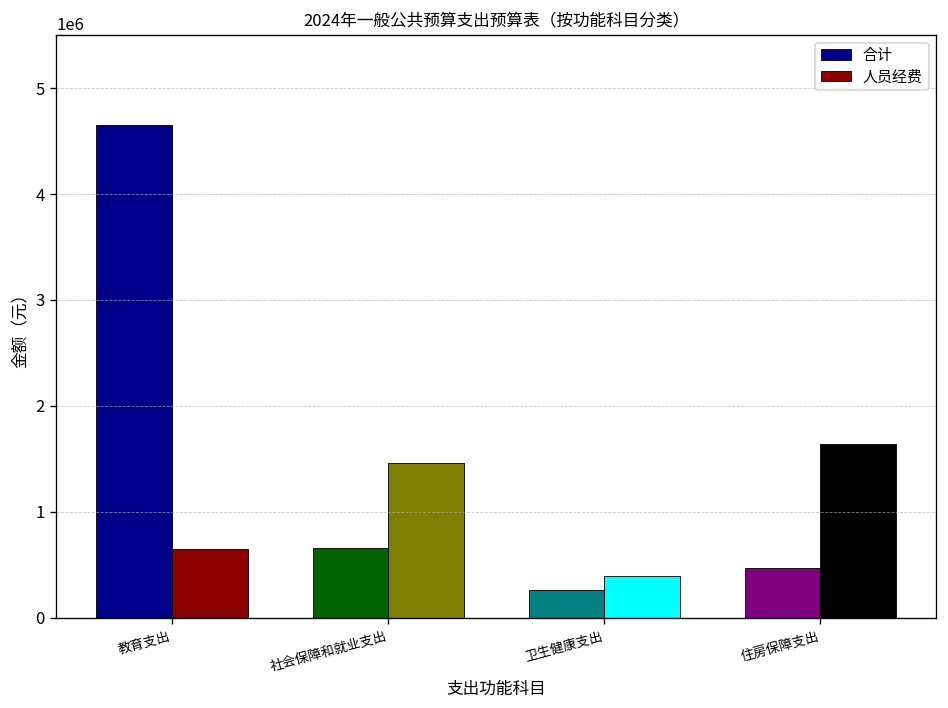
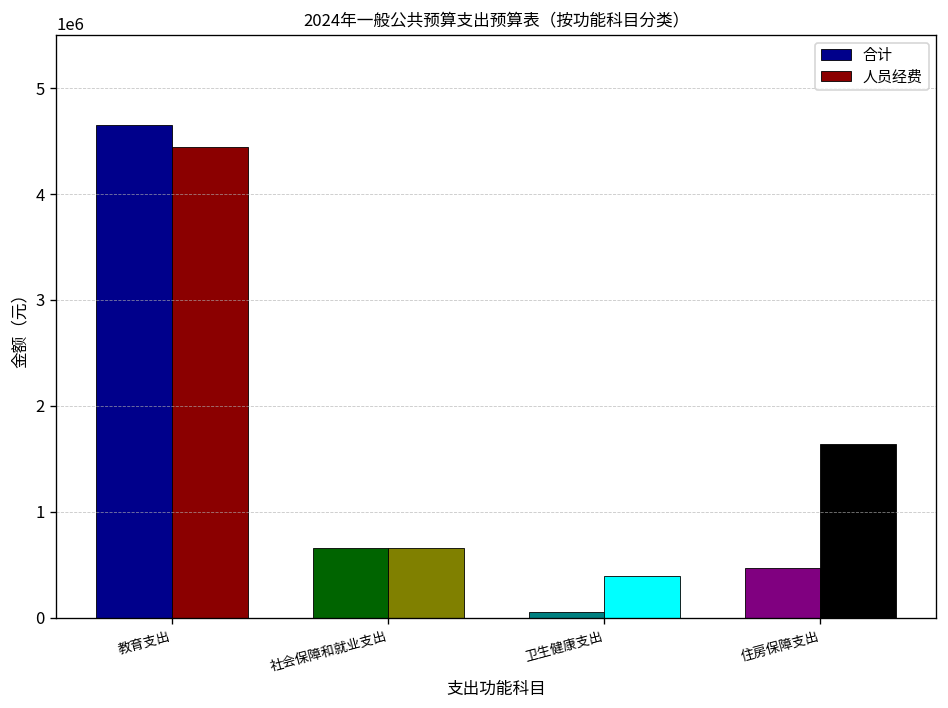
人员经费, 教育支出: 600000 -> 4400000
人员经费, 社会保障和就业支出: 1500000 -> 700000
合计, 卫生健康支出: 300000 -> 100000
